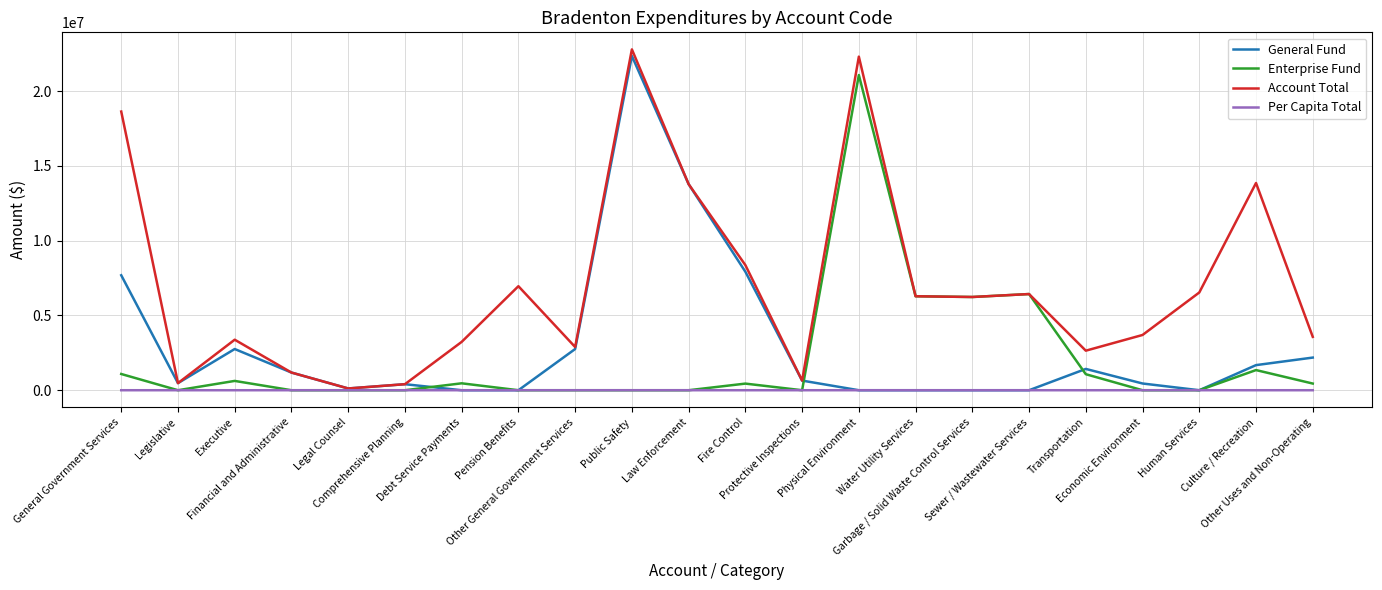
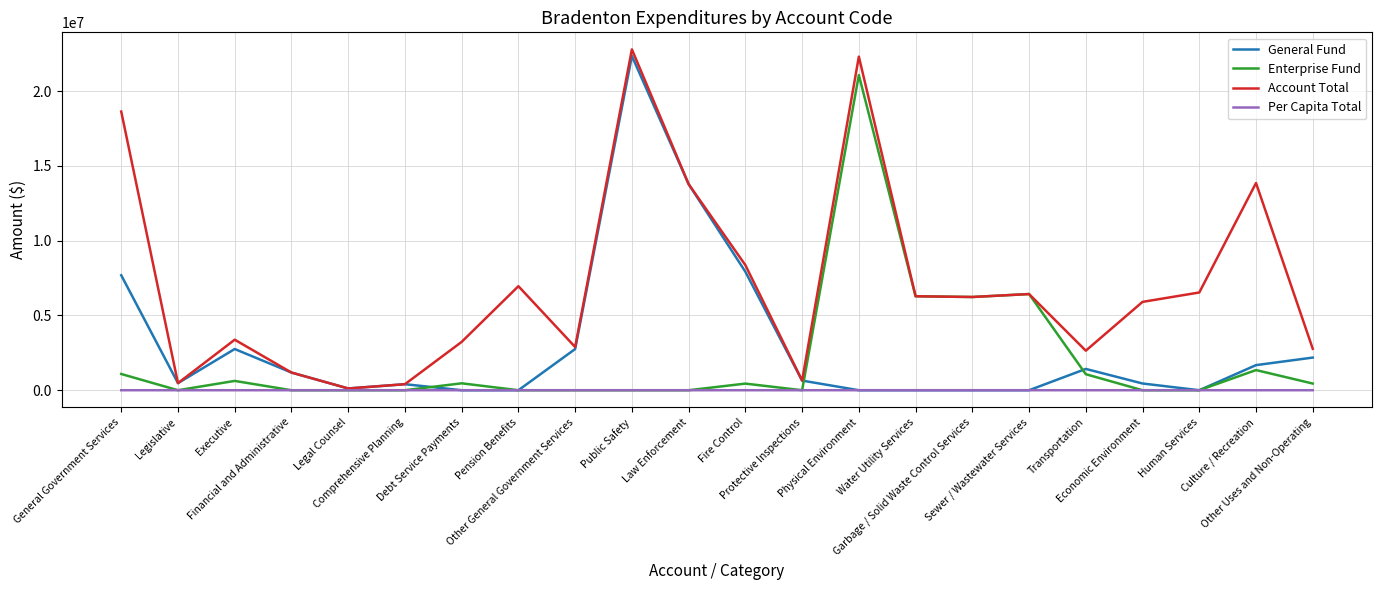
Account Total, Economic Environment: 3700000 -> 5900000
Account Total, Other Uses and Non-Operating: 3600000 -> 2800000
